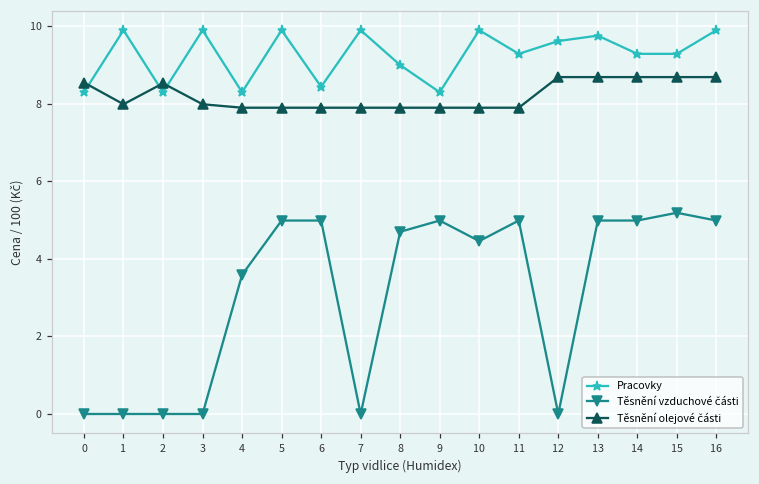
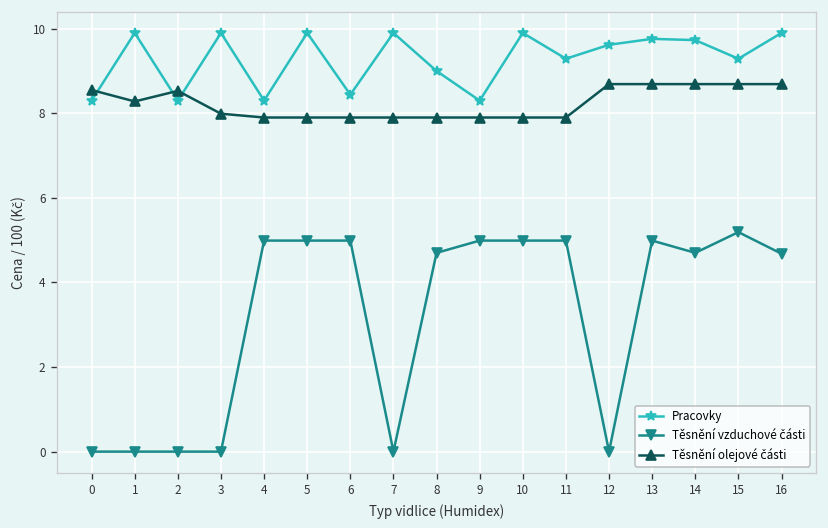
Těsnění olejové části, 1: 8.0 -> 8.3
Těsnění vzduchové části, 4: 3.6 -> 5.0
Těsnění vzduchové části, 10: 4.5 -> 5.0
Pracovky, 14: 9.3 -> 9.7
Těsnění vzduchové části, 14: 5.0 -> 4.7
Těsnění vzduchové části, 16: 5.0 -> 4.7
